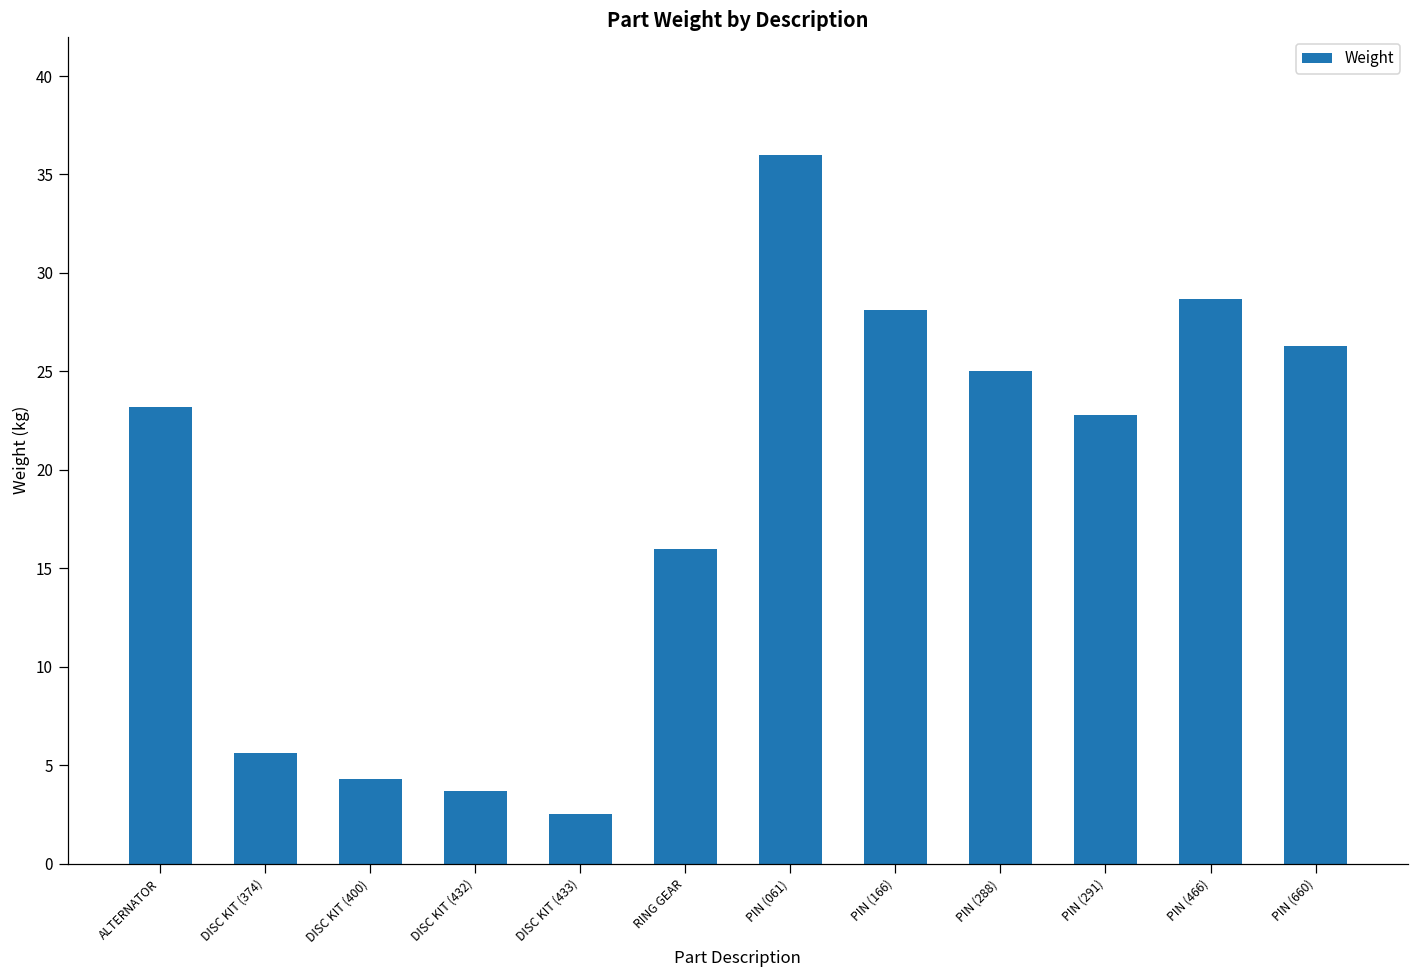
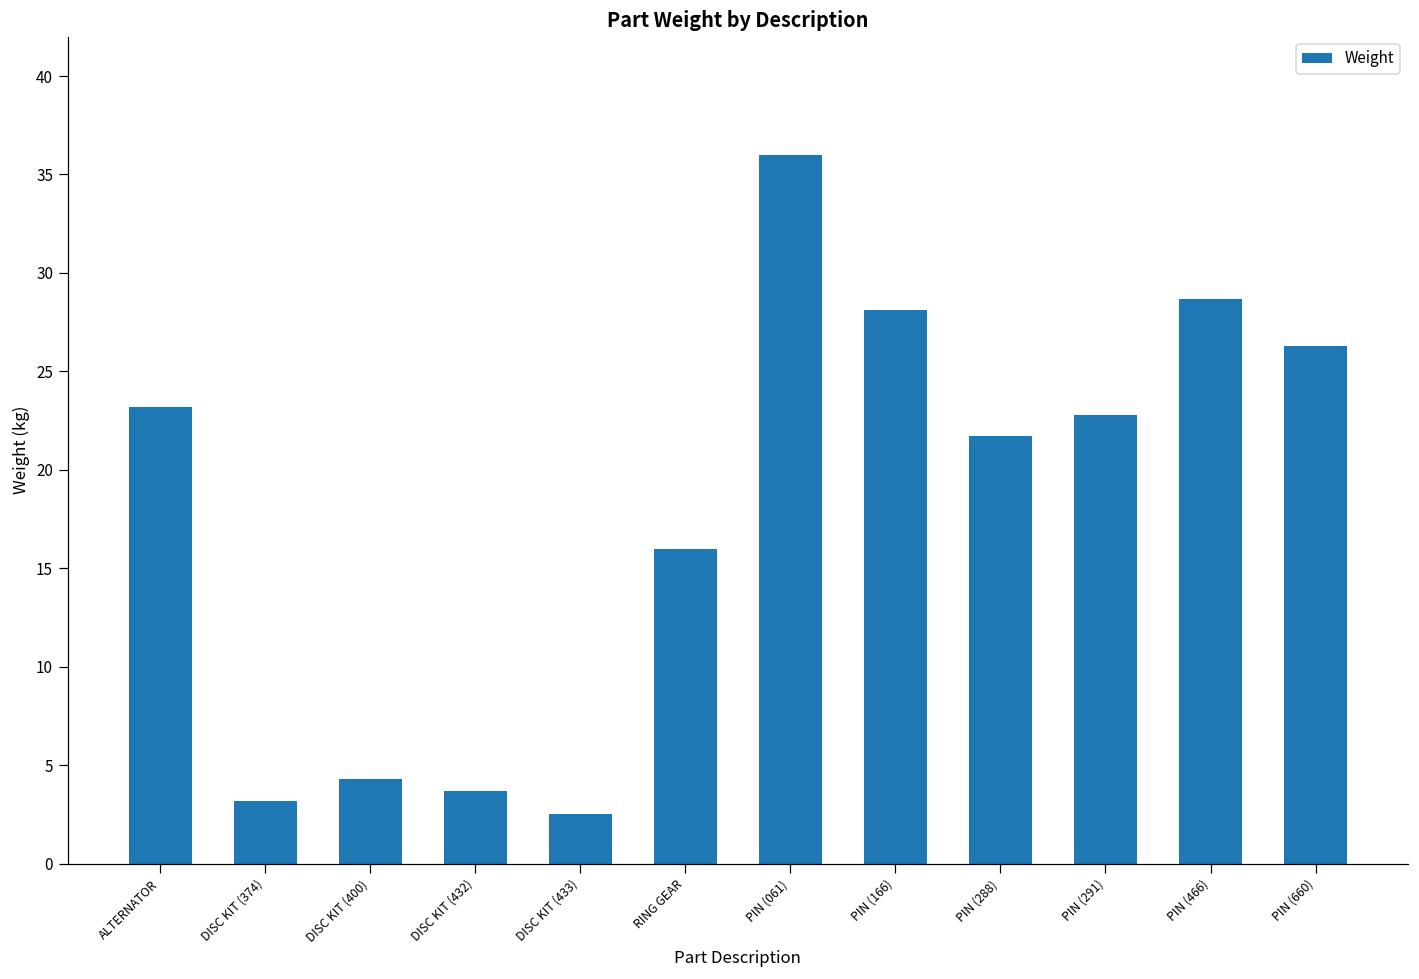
DISC KIT (374): 5.6 -> 3.2
PIN (288): 25.0 -> 21.7
